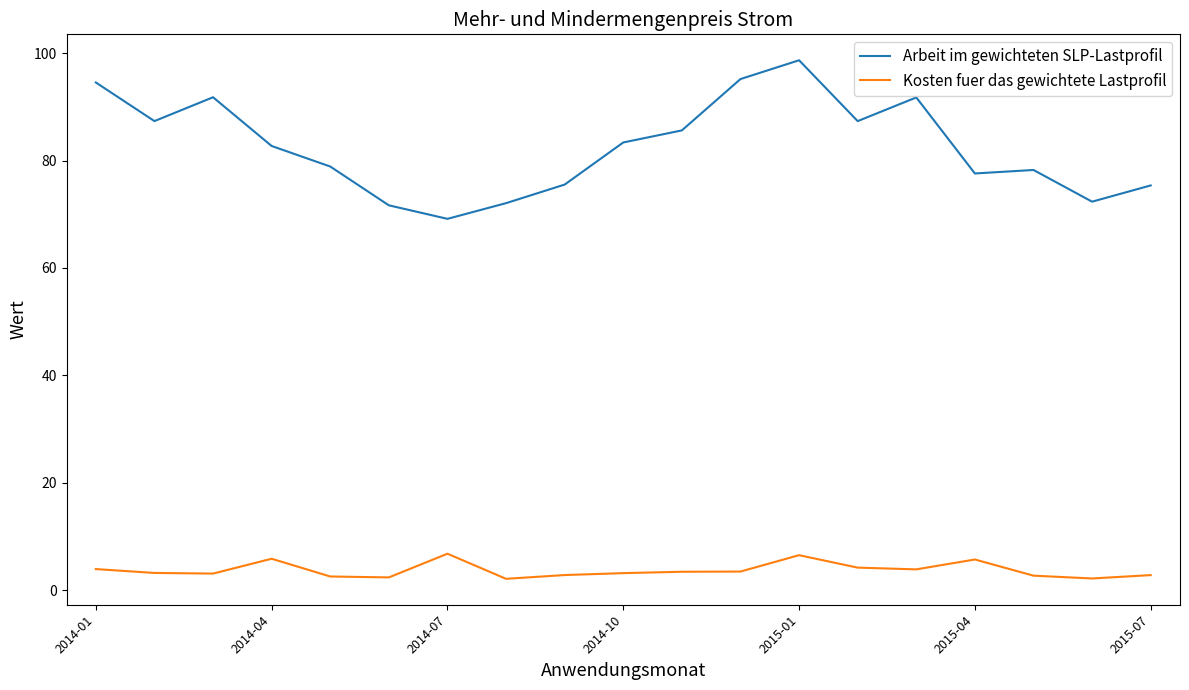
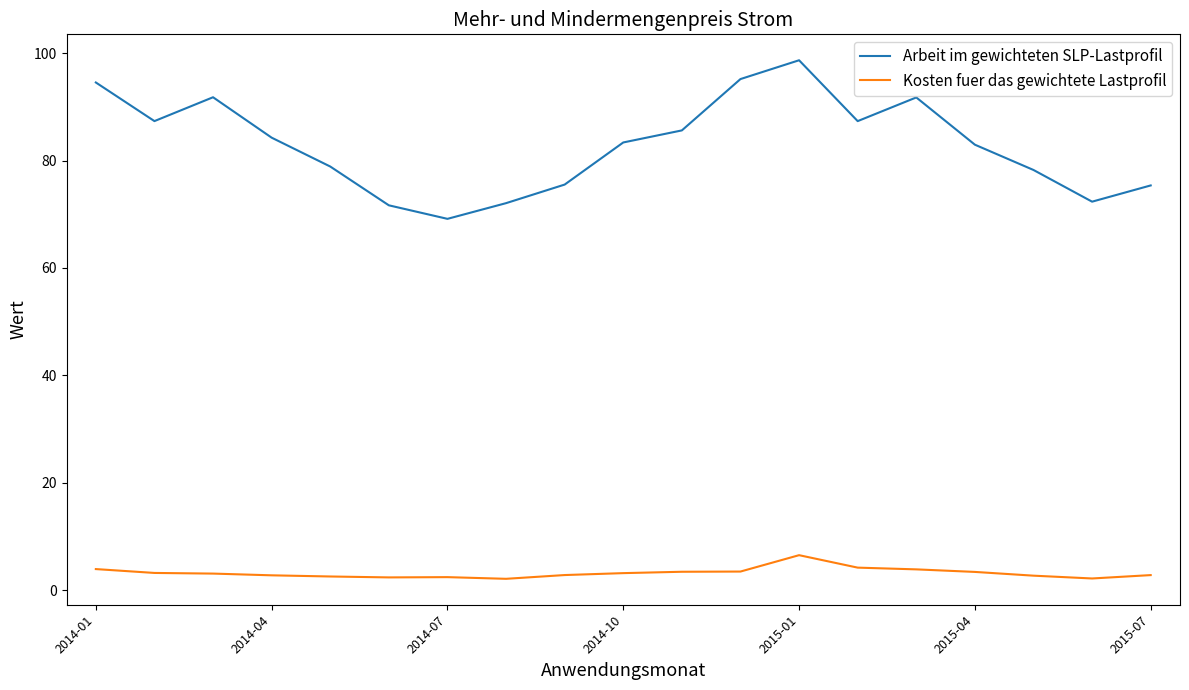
Arbeit im gewichteten SLP-Lastprofil, 2014-04: 83 -> 84
Kosten fuer das gewichtete Lastprofil, 2014-04: 6 -> 3
Kosten fuer das gewichtete Lastprofil, 2014-07: 7 -> 2
Arbeit im gewichteten SLP-Lastprofil, 2015-04: 78 -> 83
Kosten fuer das gewichtete Lastprofil, 2015-04: 6 -> 3
